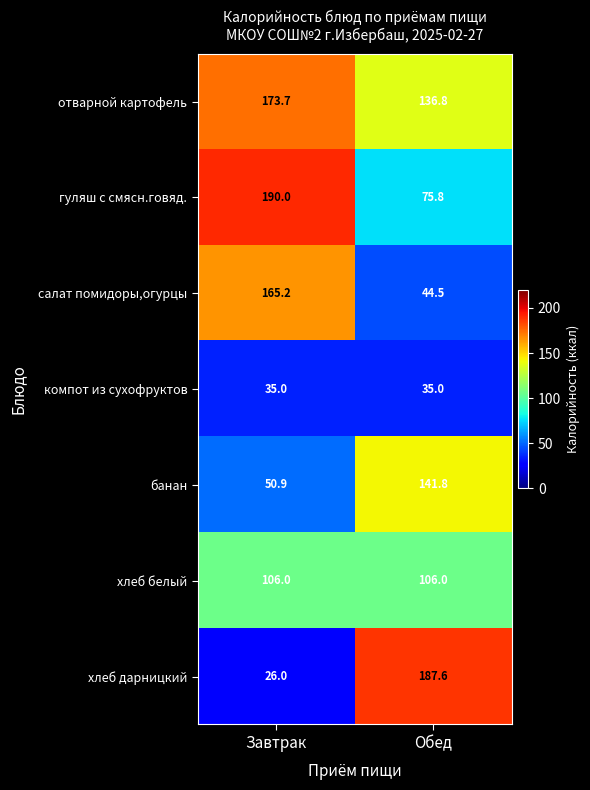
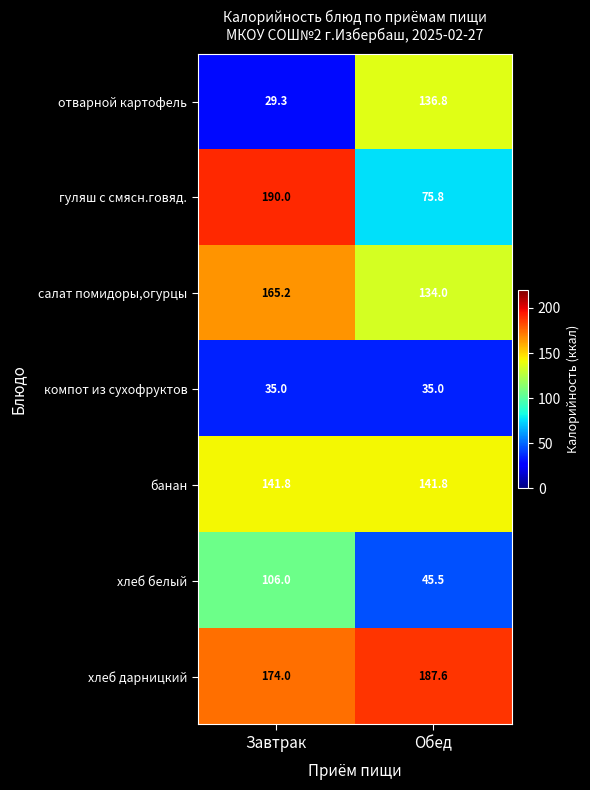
отварной картофель, Завтрак: 173.7 -> 29.3
салат помидоры,огурцы, Обед: 44.5 -> 134.0
банан, Завтрак: 50.9 -> 141.8
хлеб белый, Обед: 106.0 -> 45.5
хлеб дарницкий, Завтрак: 26.0 -> 174.0
